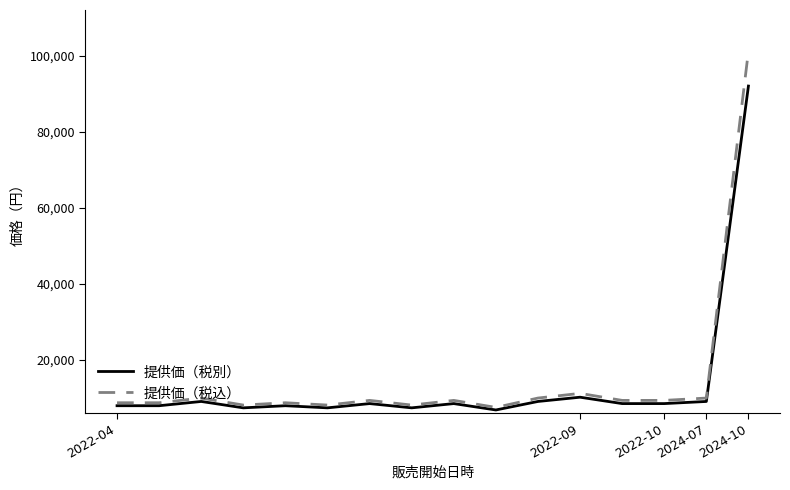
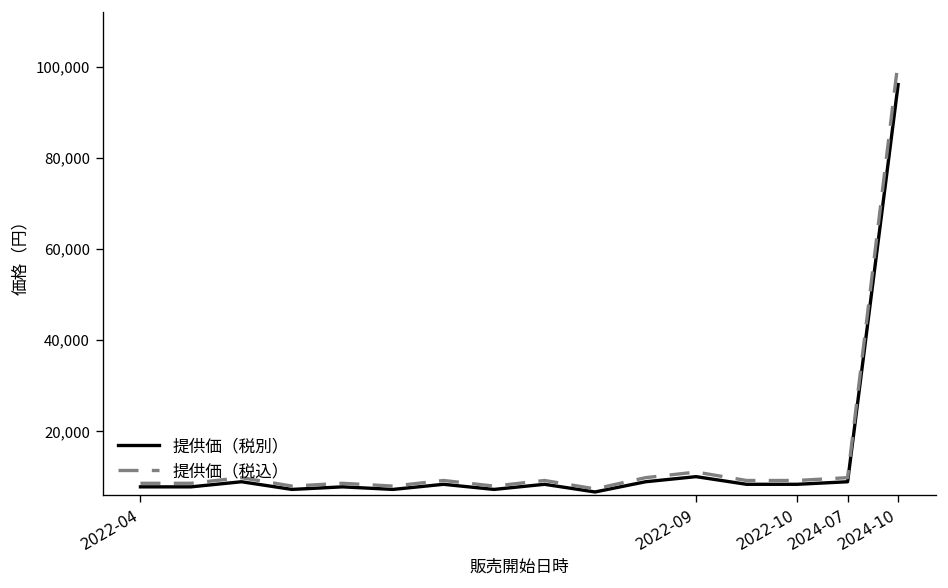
提供価（税別）, 2024-10: 92,000 -> 96,000
